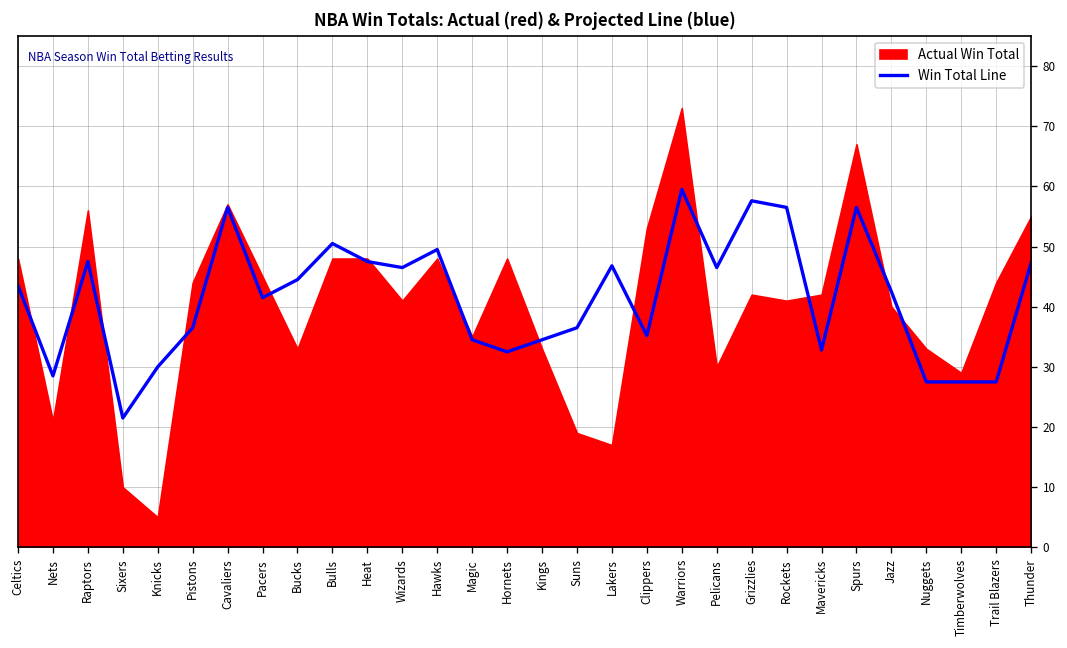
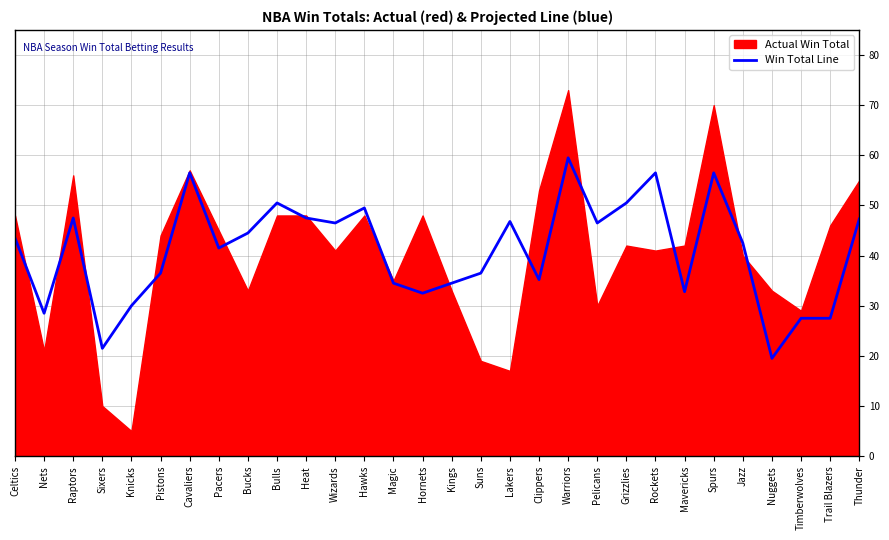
Win Total Line, Grizzlies: 58 -> 51
Actual Win Total, Spurs: 67 -> 70
Win Total Line, Nuggets: 28 -> 20
Actual Win Total, Trail Blazers: 44 -> 46
